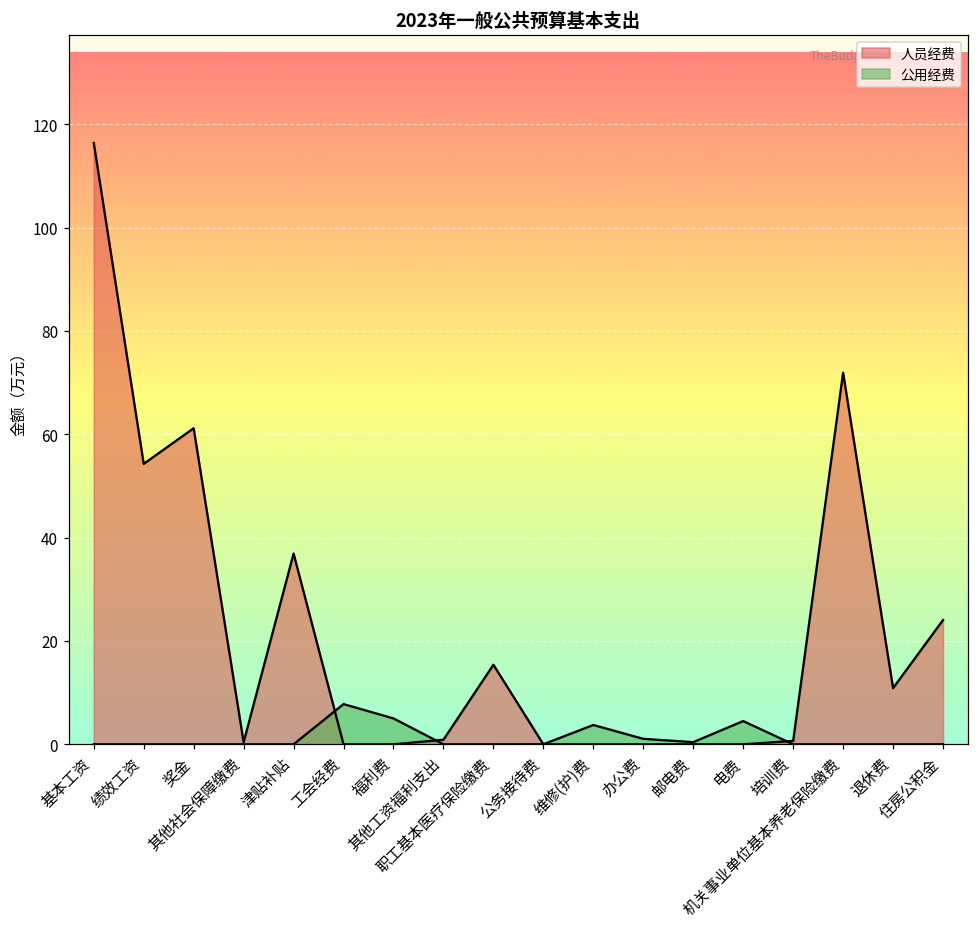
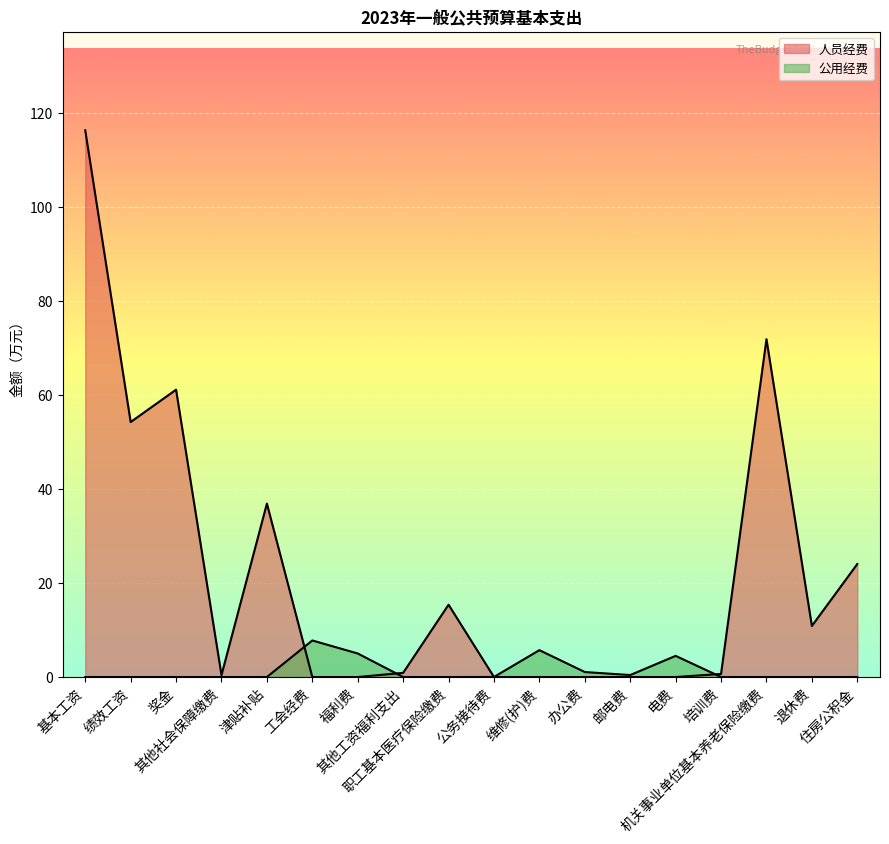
公用经费, 维修(护)费: 4 -> 6
